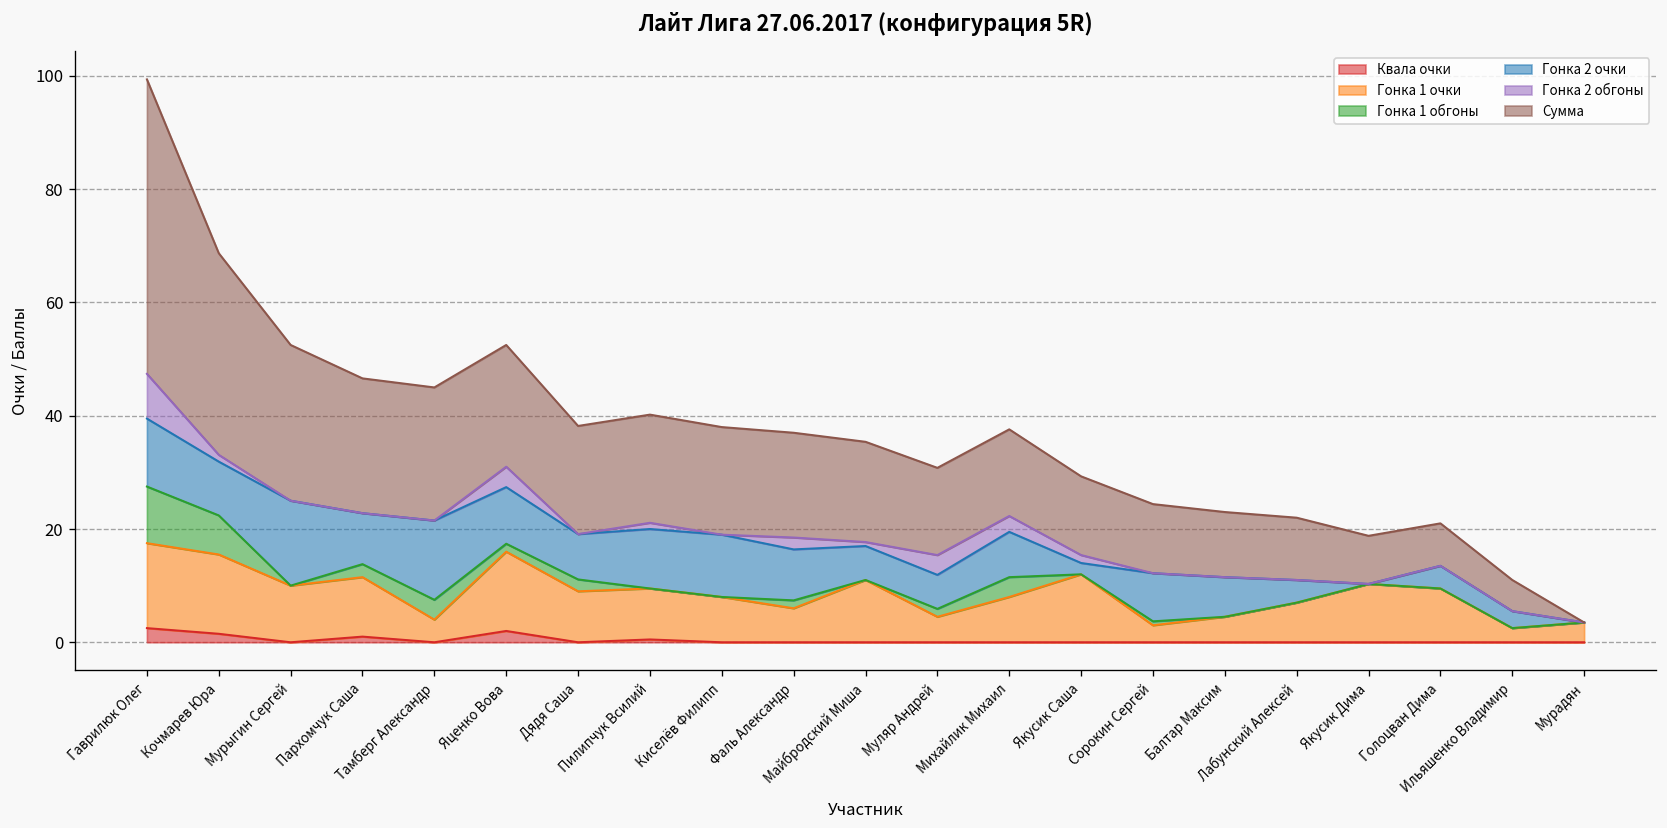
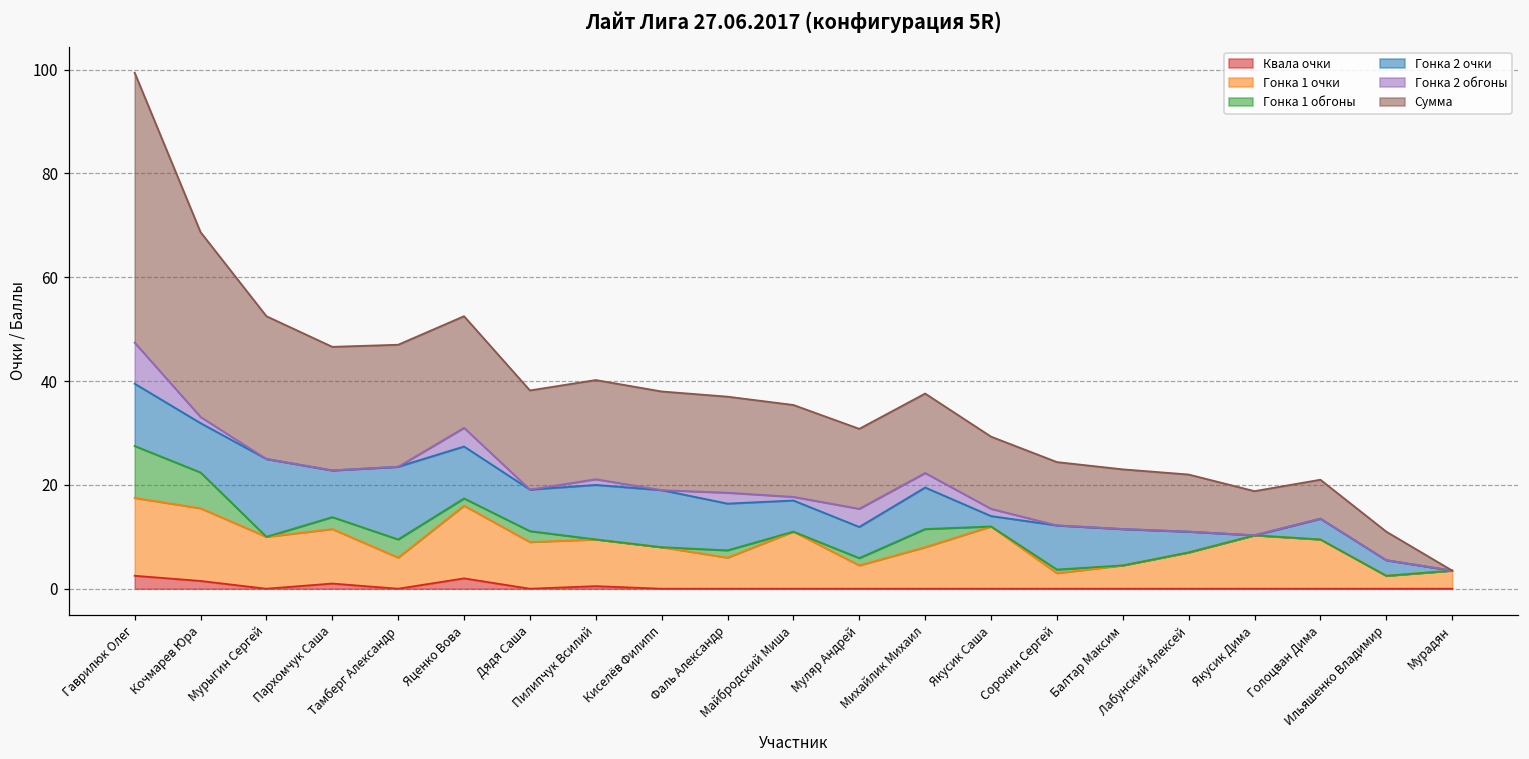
Гонка 1 очки, Тамберг Александр: 4 -> 6
